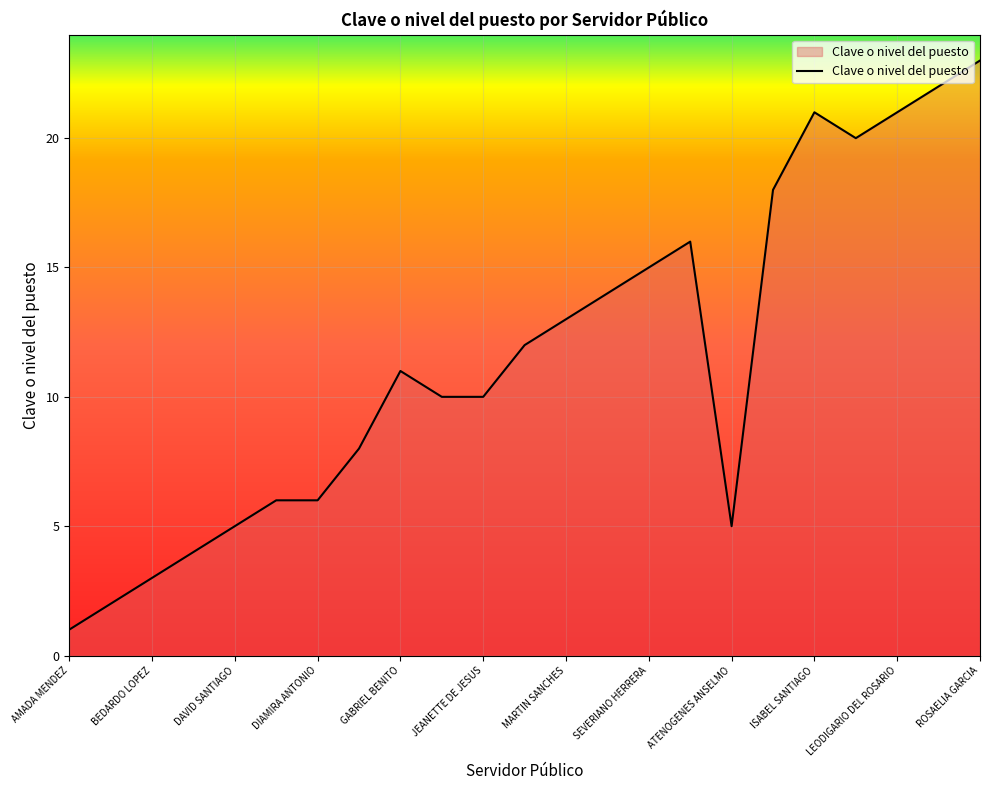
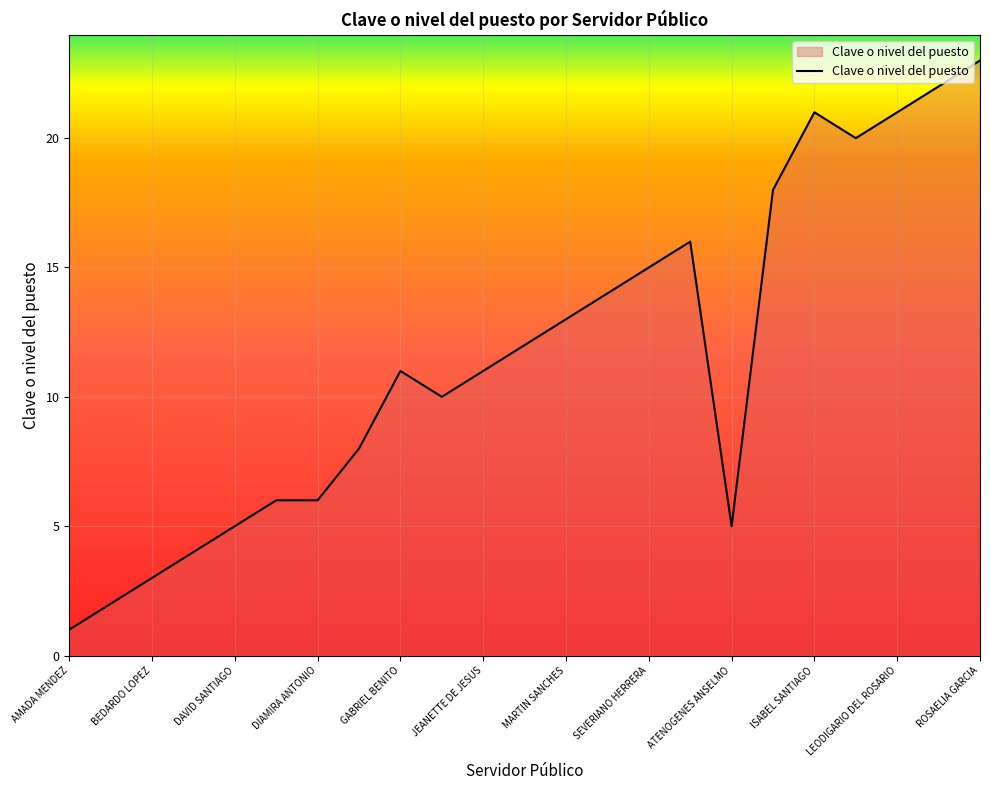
JEANETTE DE JESUS: 10 -> 11
